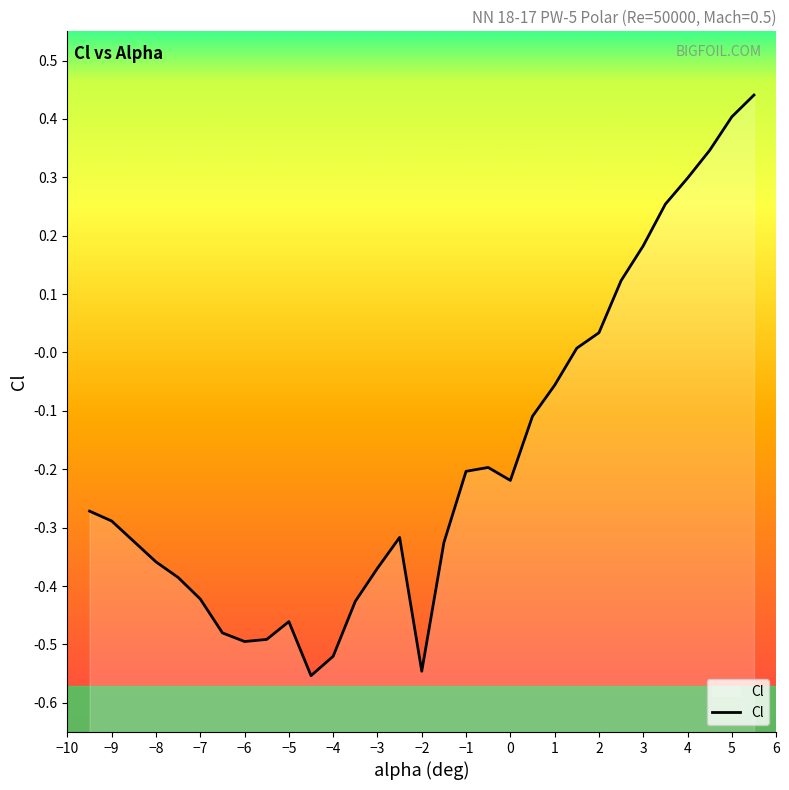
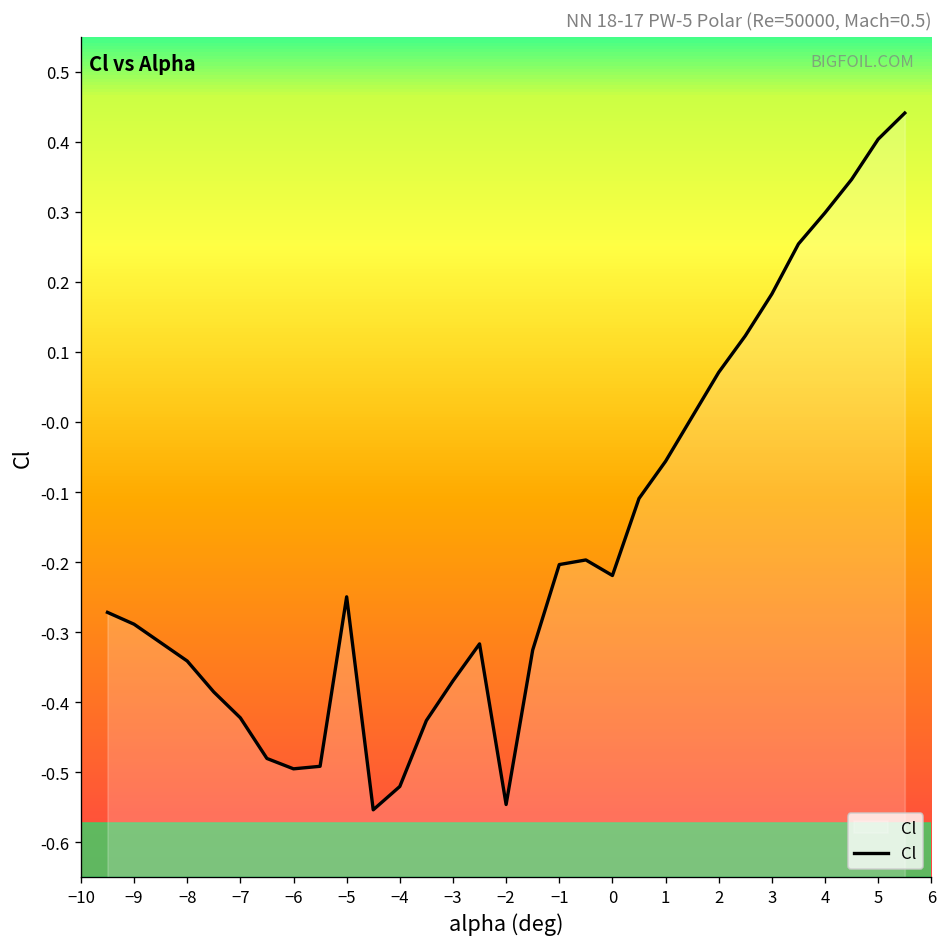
−8: -0.36 -> -0.34
−5: -0.46 -> -0.25
2: 0.03 -> 0.07
